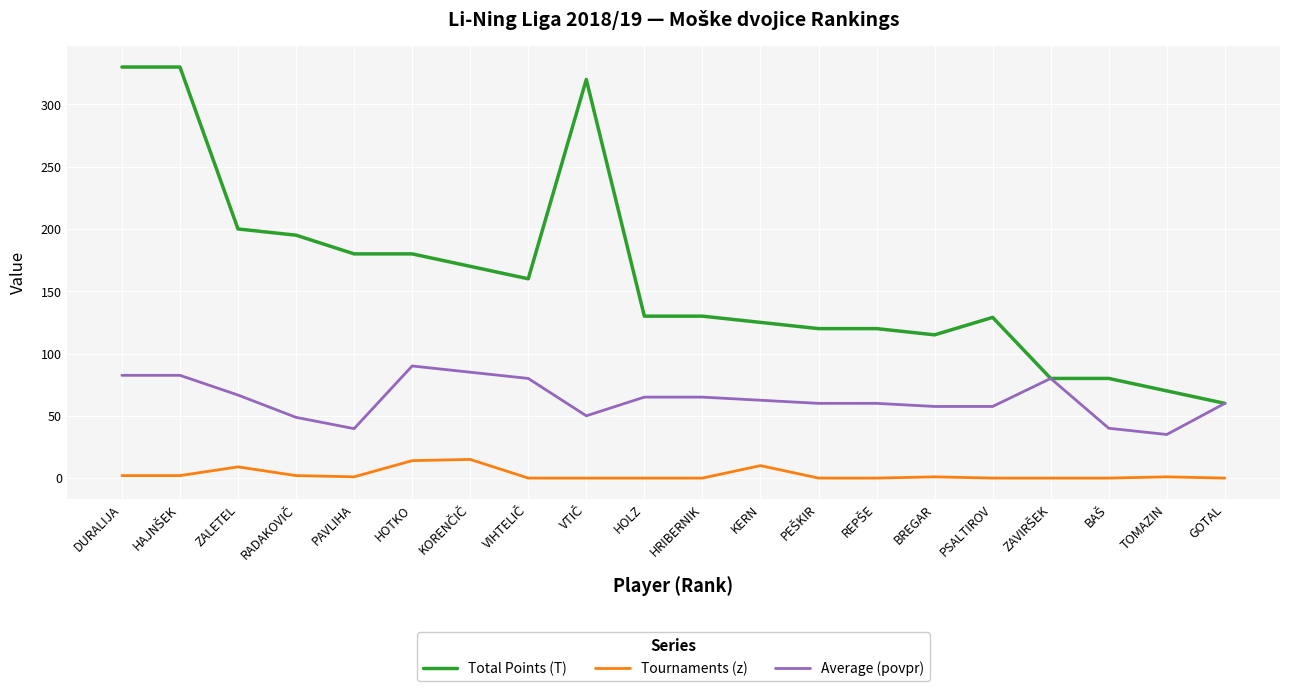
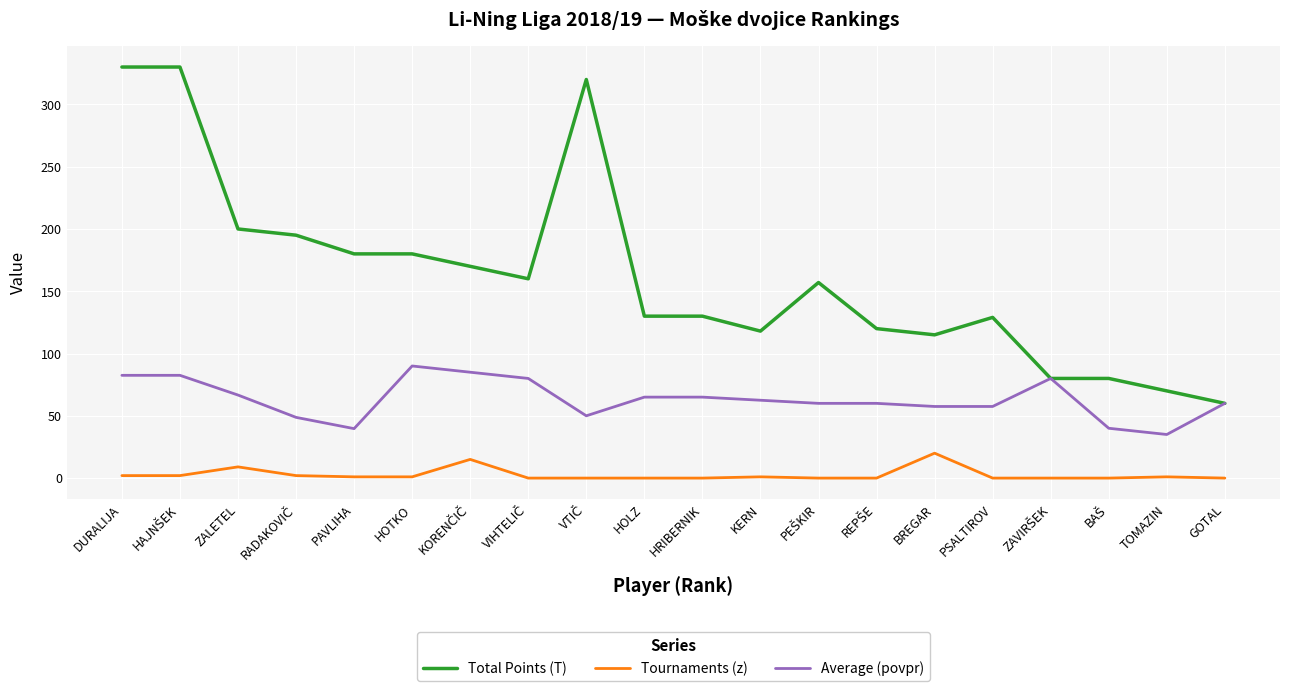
Tournaments (z), HOTKO: 14 -> 1
Total Points (T), KERN: 125 -> 118
Tournaments (z), KERN: 10 -> 1
Total Points (T), PEŠKIR: 120 -> 157
Tournaments (z), BREGAR: 1 -> 20
